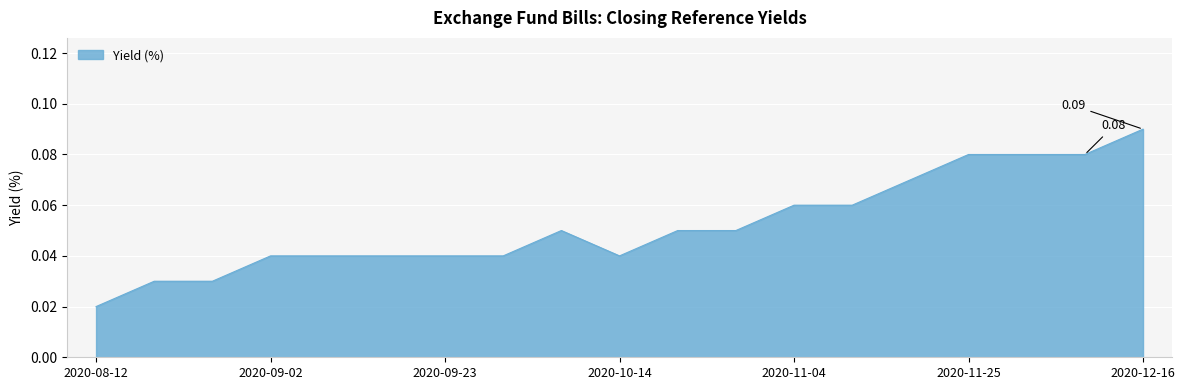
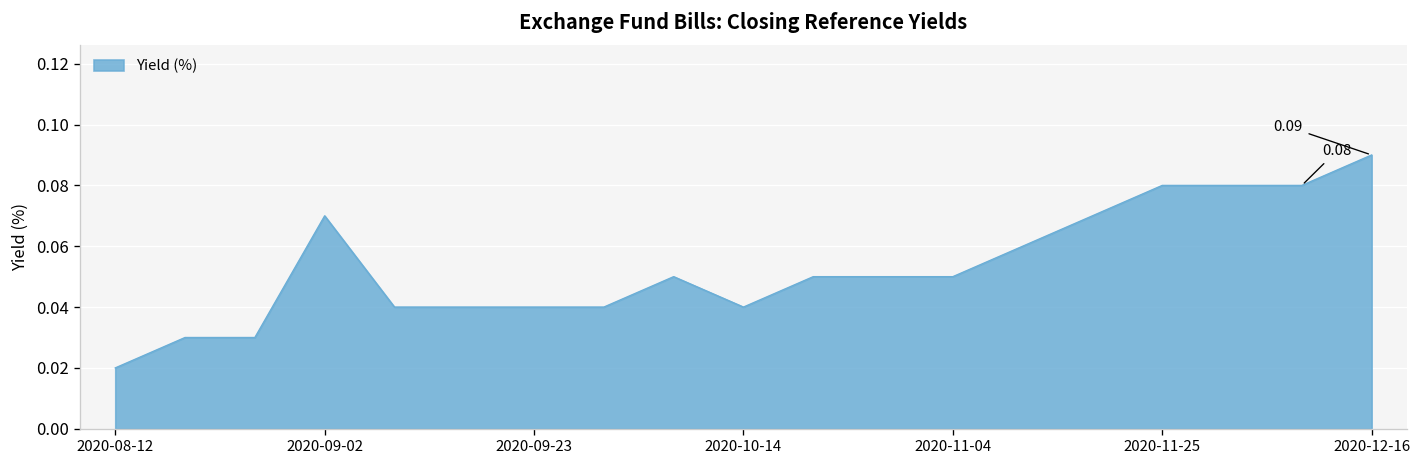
2020-09-02: 0.04 -> 0.07
2020-11-04: 0.06 -> 0.05
